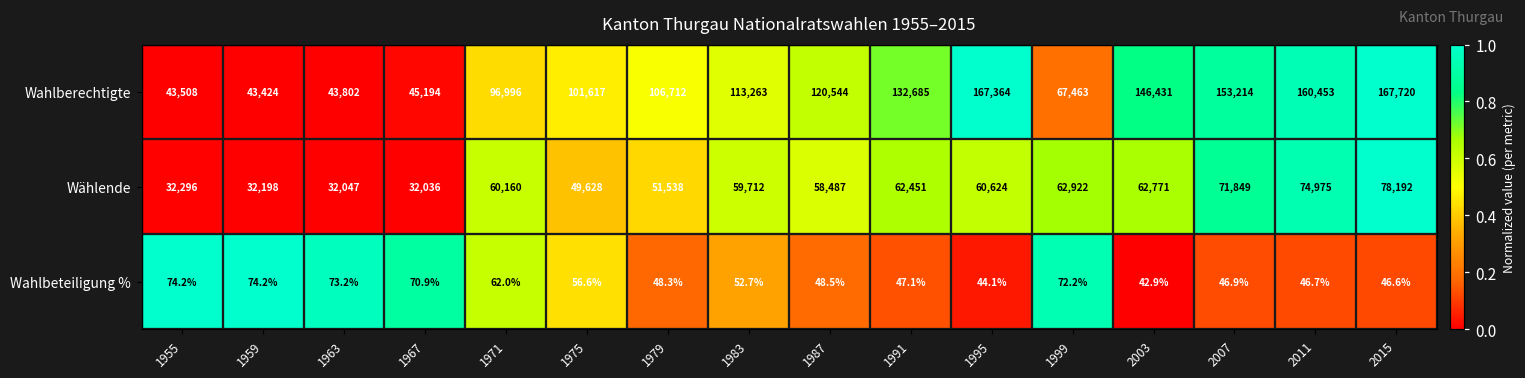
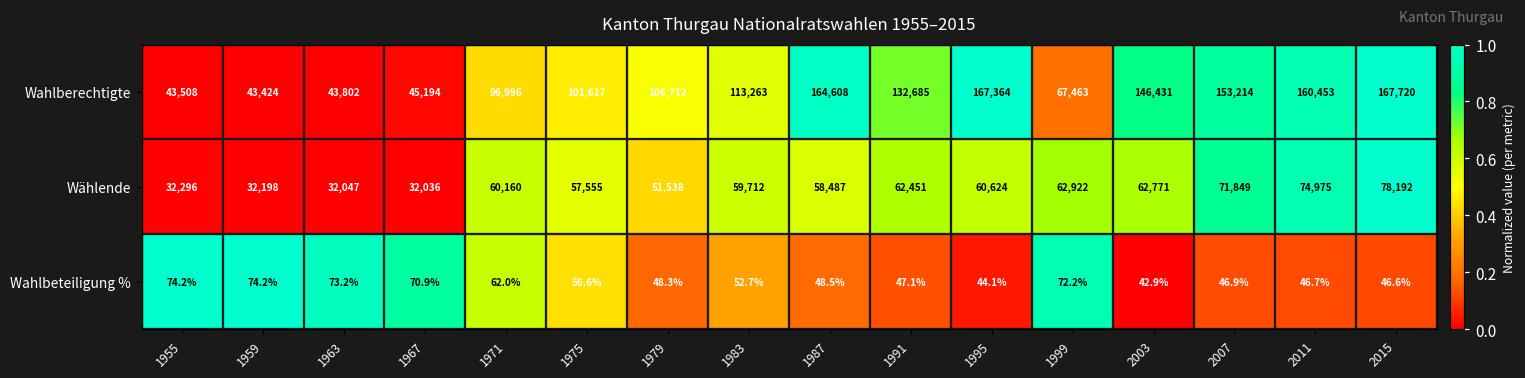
Wahlberechtigte, 1987: 120,544 -> 164,608
Wählende, 1975: 49,628 -> 57,555
